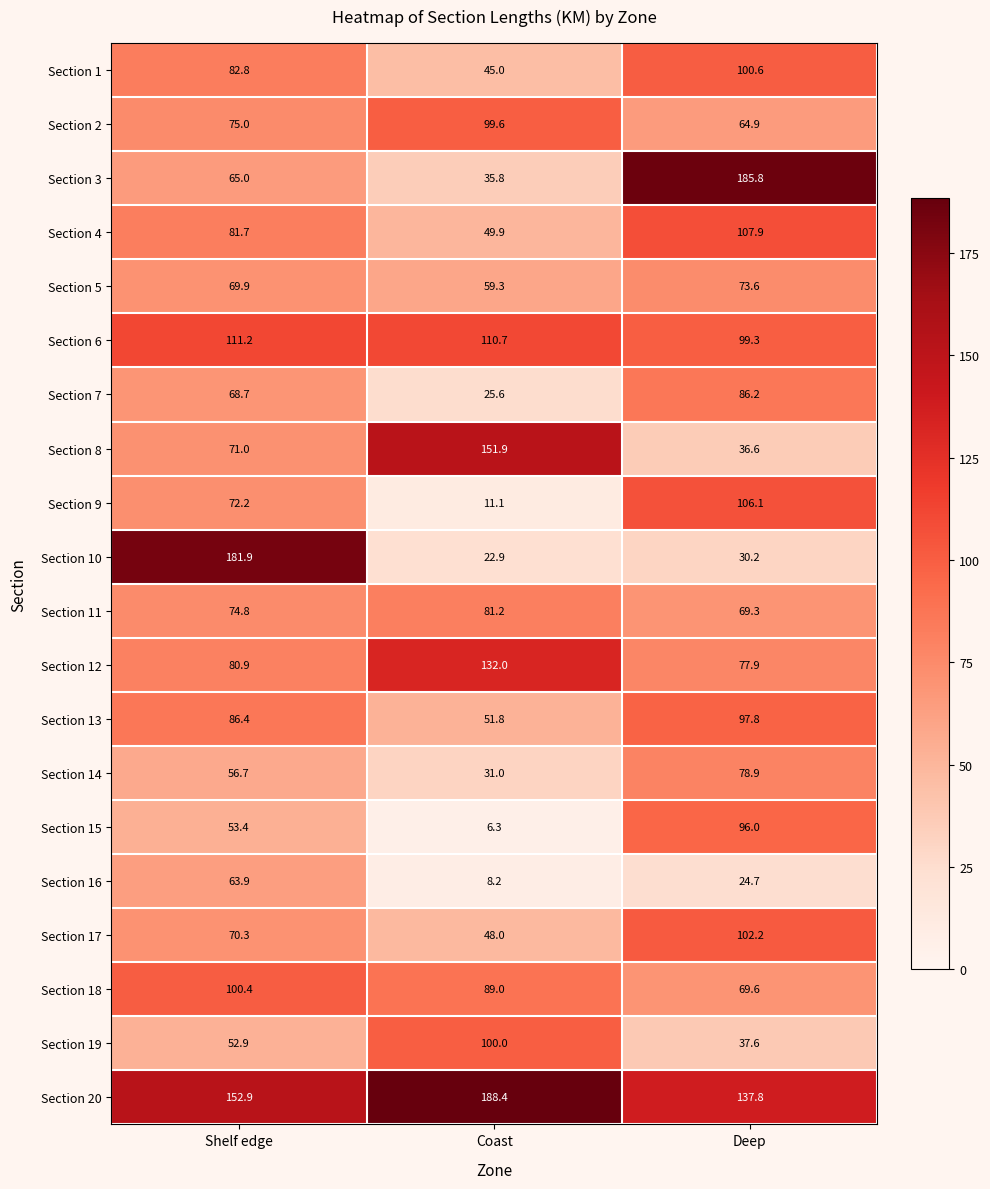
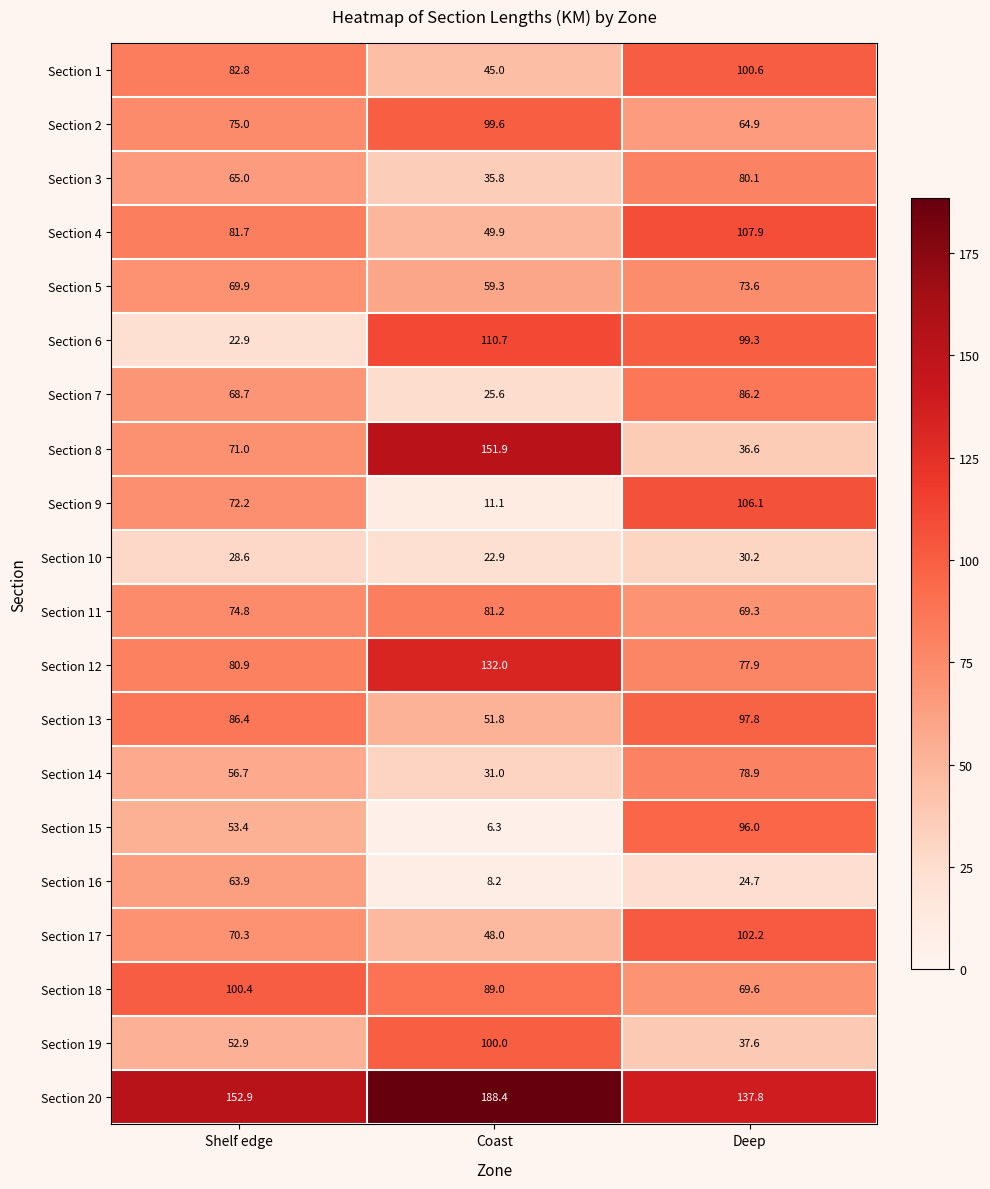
Section 3, Deep: 185.8 -> 80.1
Section 6, Shelf edge: 111.2 -> 22.9
Section 10, Shelf edge: 181.9 -> 28.6
